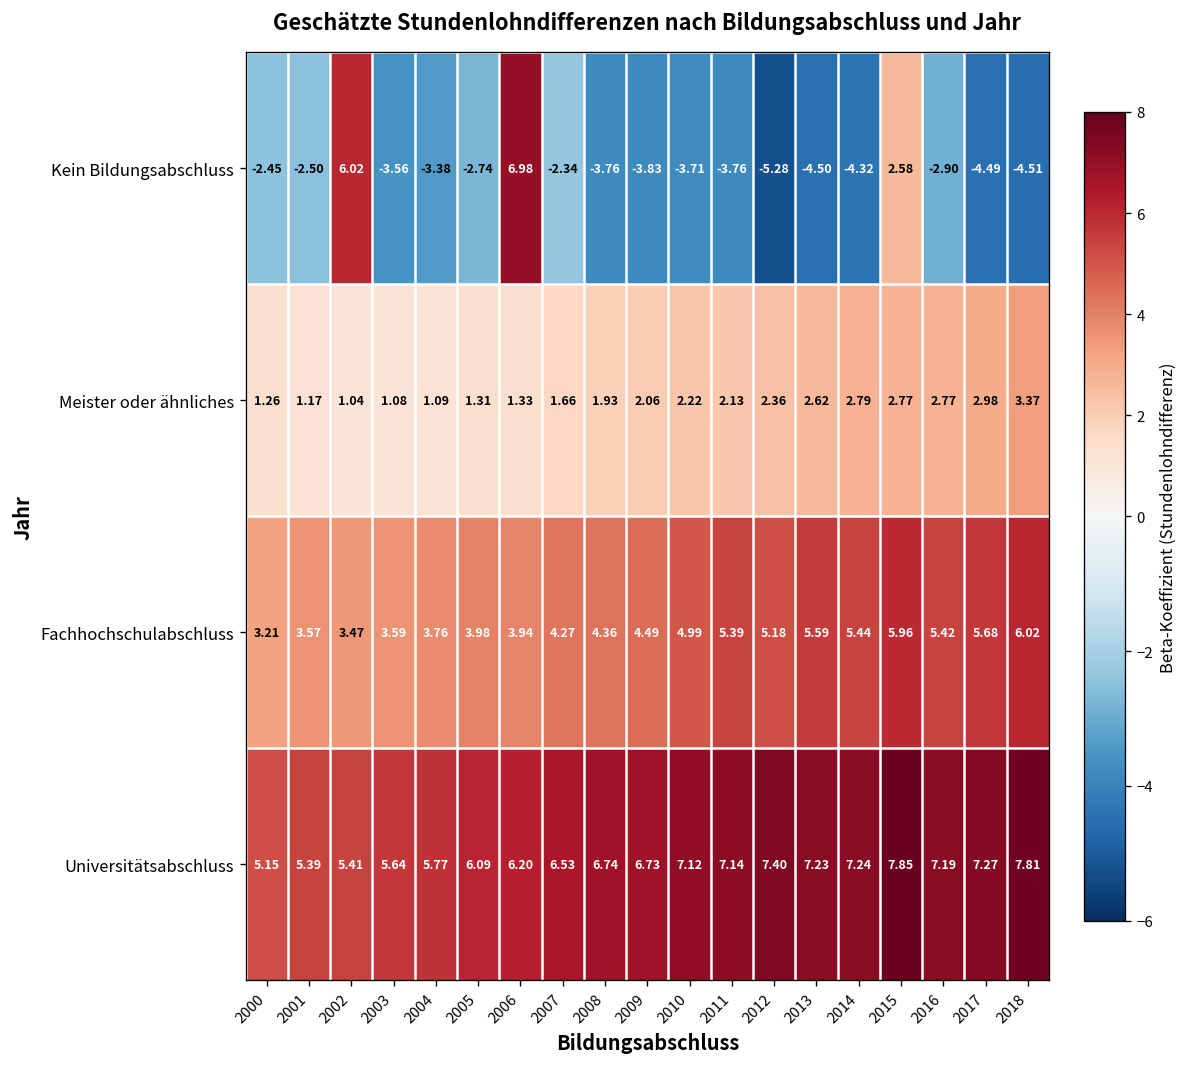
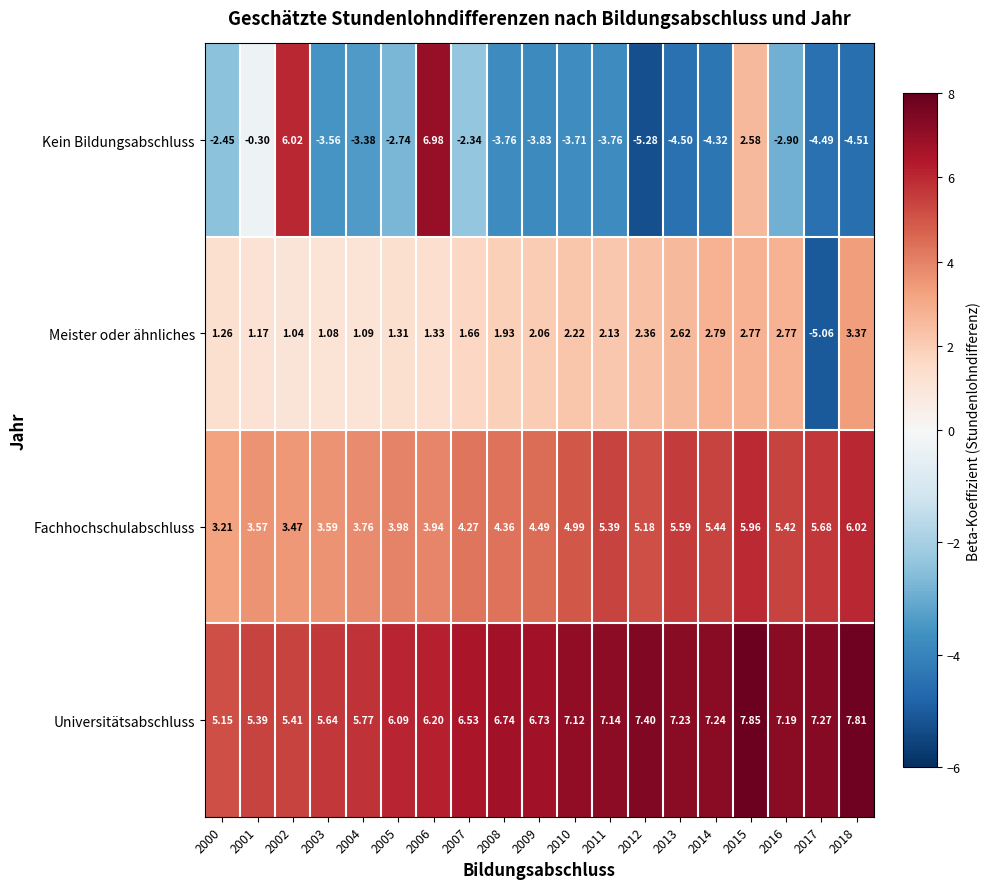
Kein Bildungsabschluss, 2001: -2.50 -> -0.30
Meister oder ähnliches, 2017: 2.98 -> -5.06
